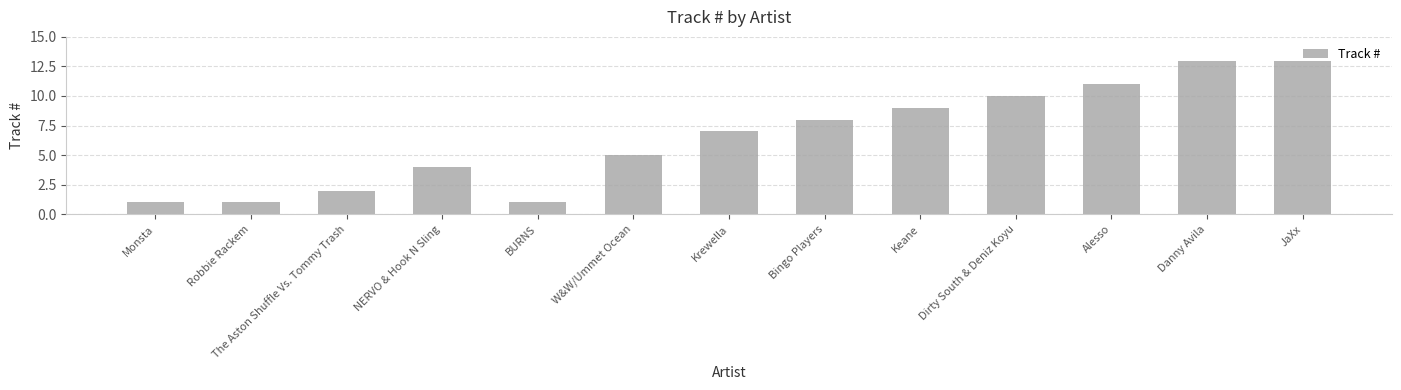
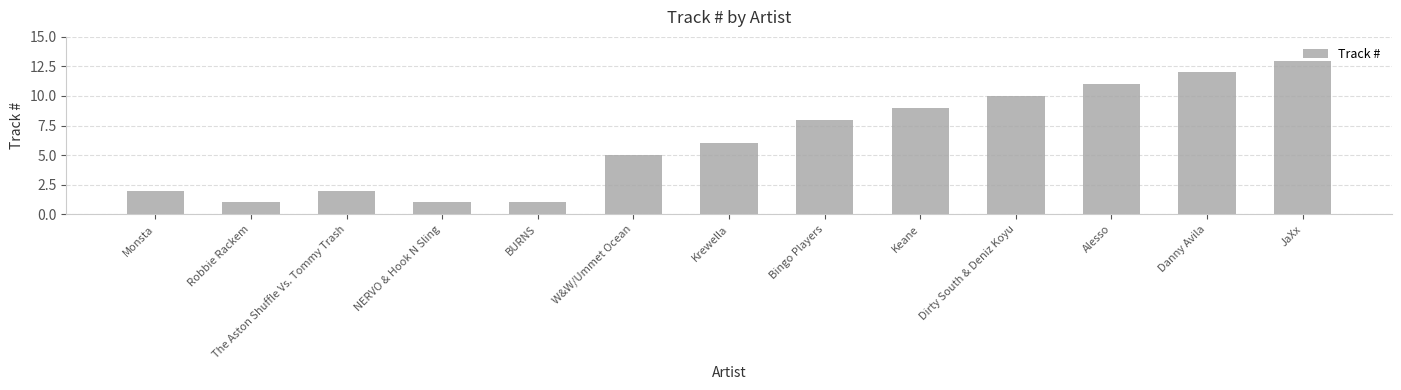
Monsta: 1 -> 2
NERVO & Hook N Sling: 4 -> 1
Krewella: 7 -> 6
Danny Avila: 13 -> 12
